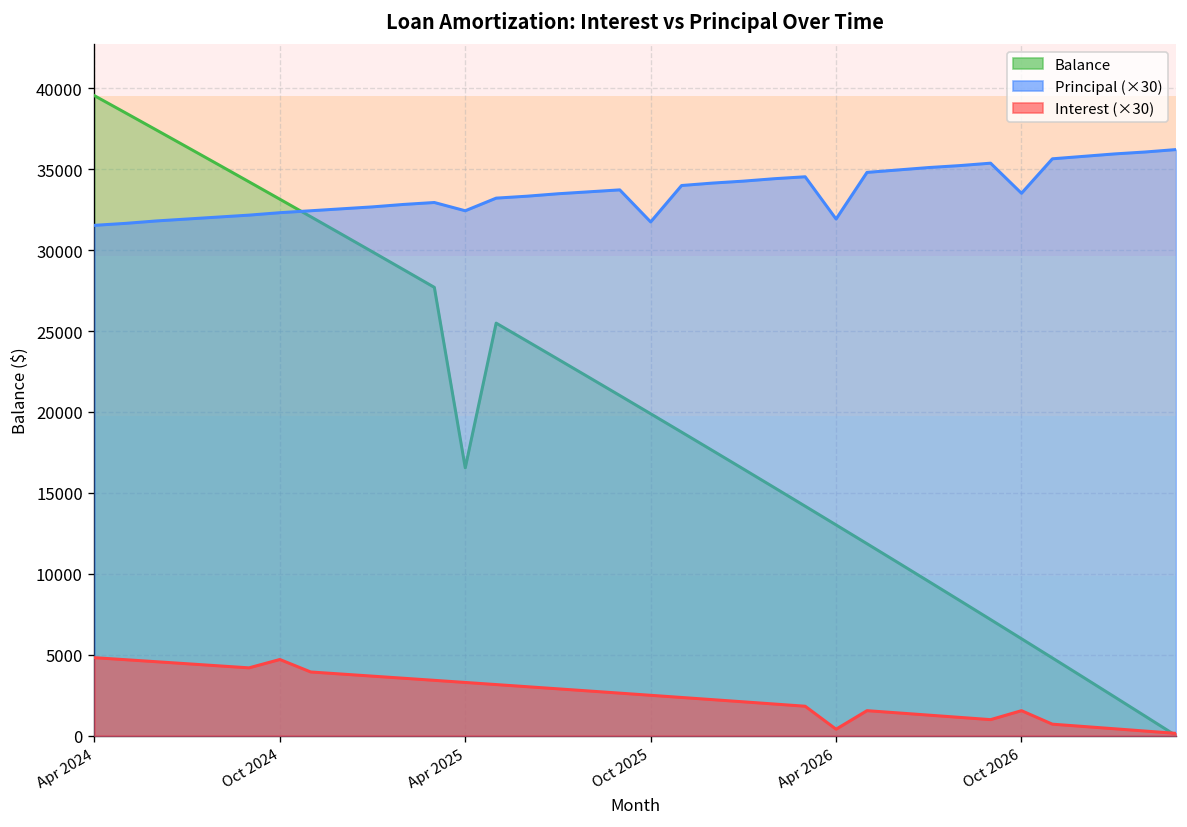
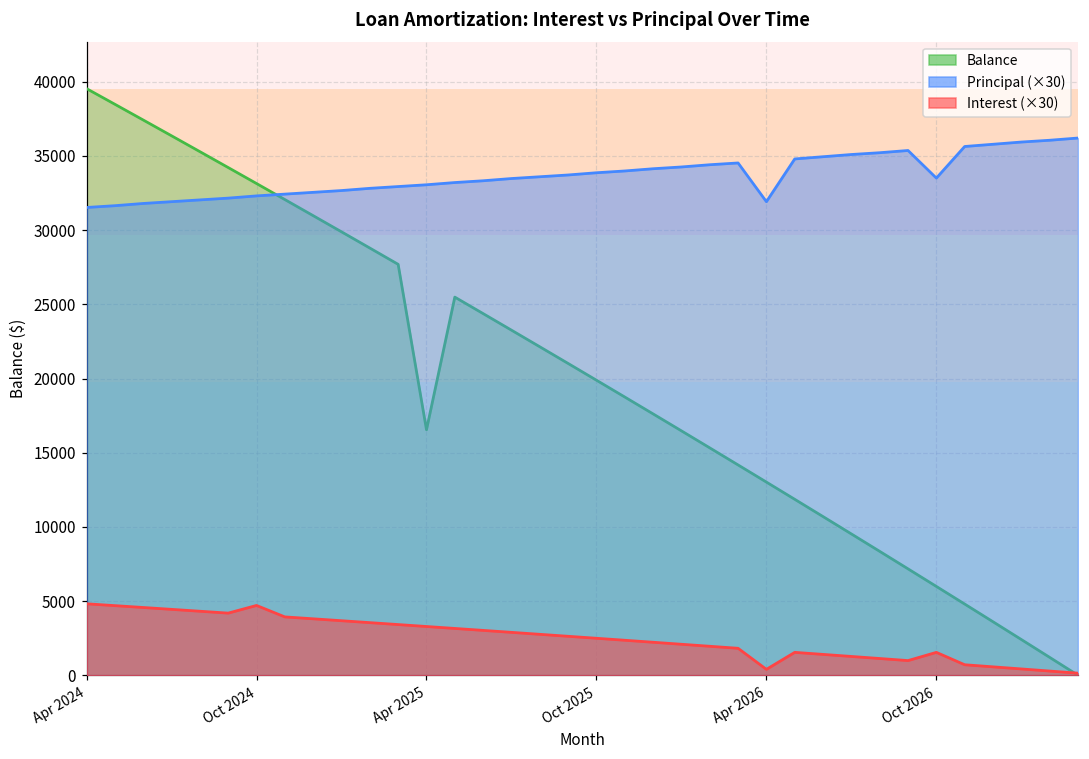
Principal (×30), Apr 2025: 32400 -> 33100
Principal (×30), Oct 2025: 31700 -> 33900
